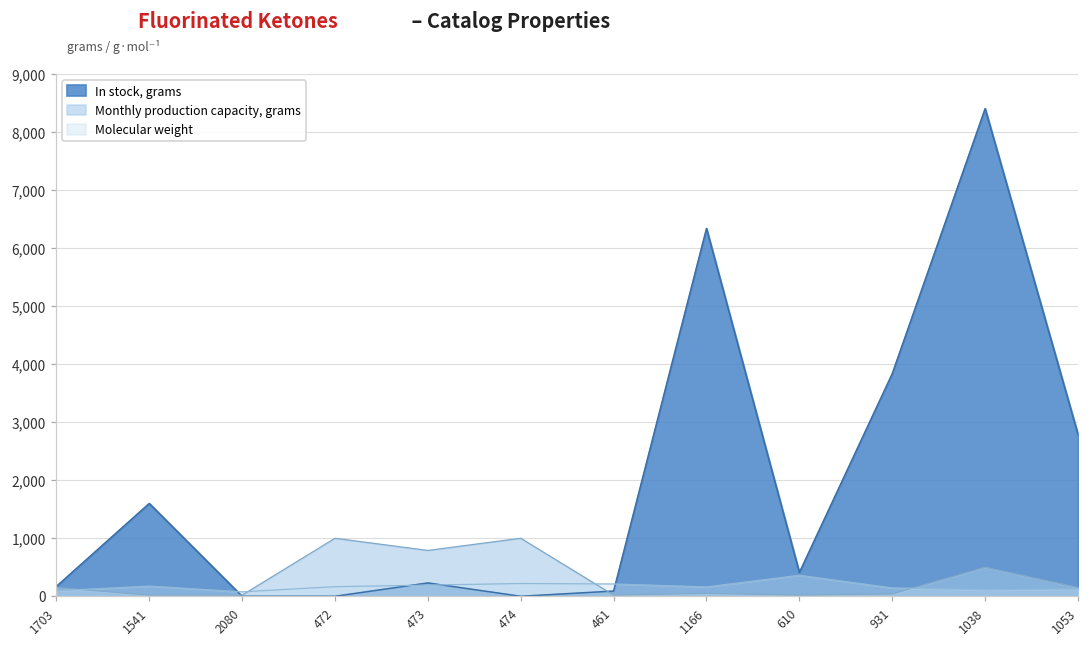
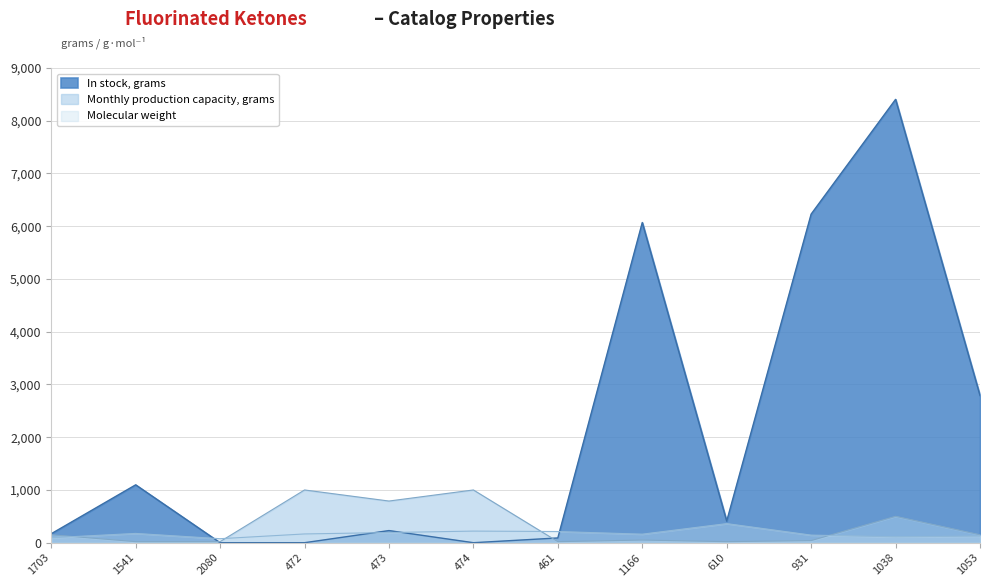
In stock, grams, 1541: 1,600 -> 1,100
In stock, grams, 1166: 6,300 -> 6,100
In stock, grams, 931: 3,800 -> 6,200
